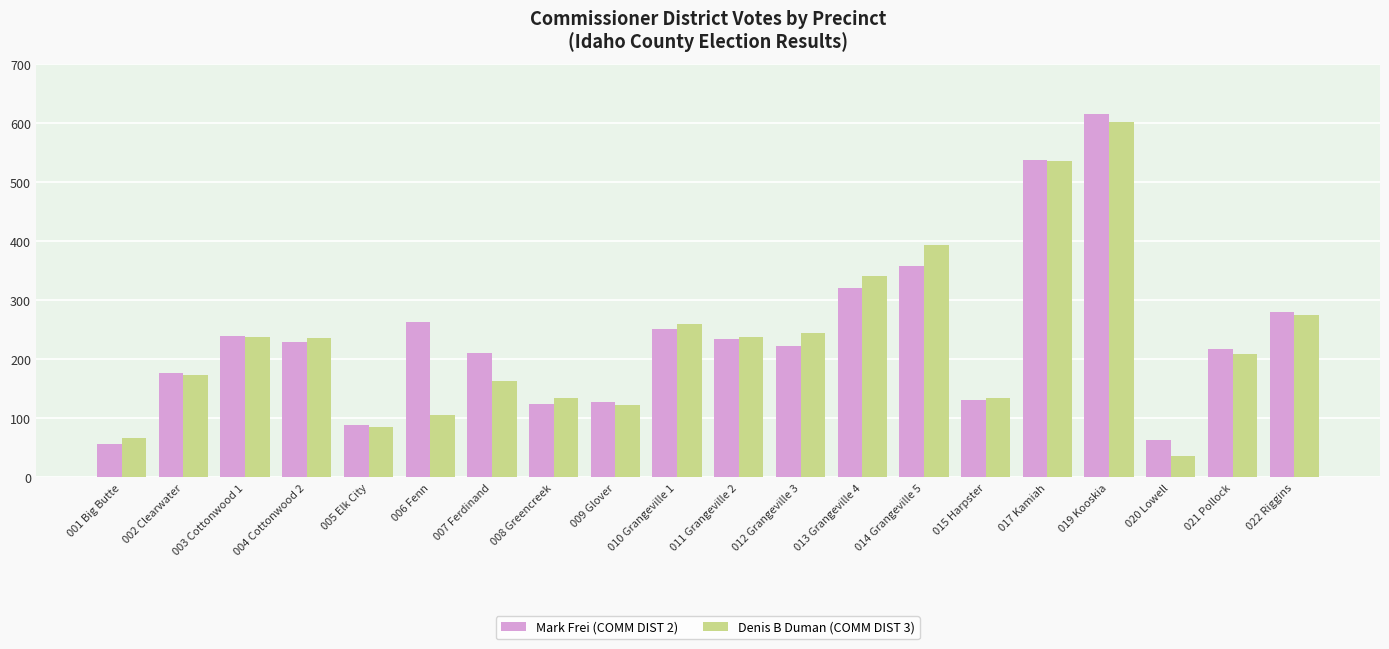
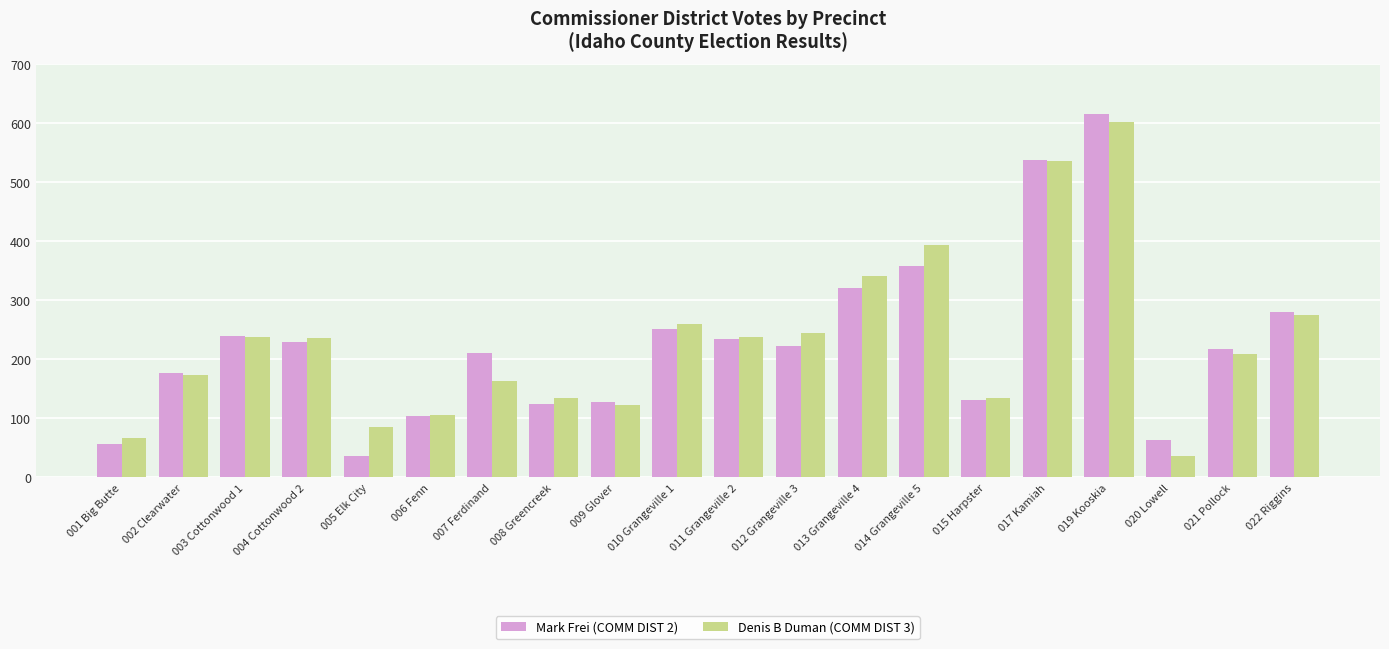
Mark Frei (COMM DIST 2), 005 Elk City: 90 -> 40
Mark Frei (COMM DIST 2), 006 Fenn: 260 -> 100
